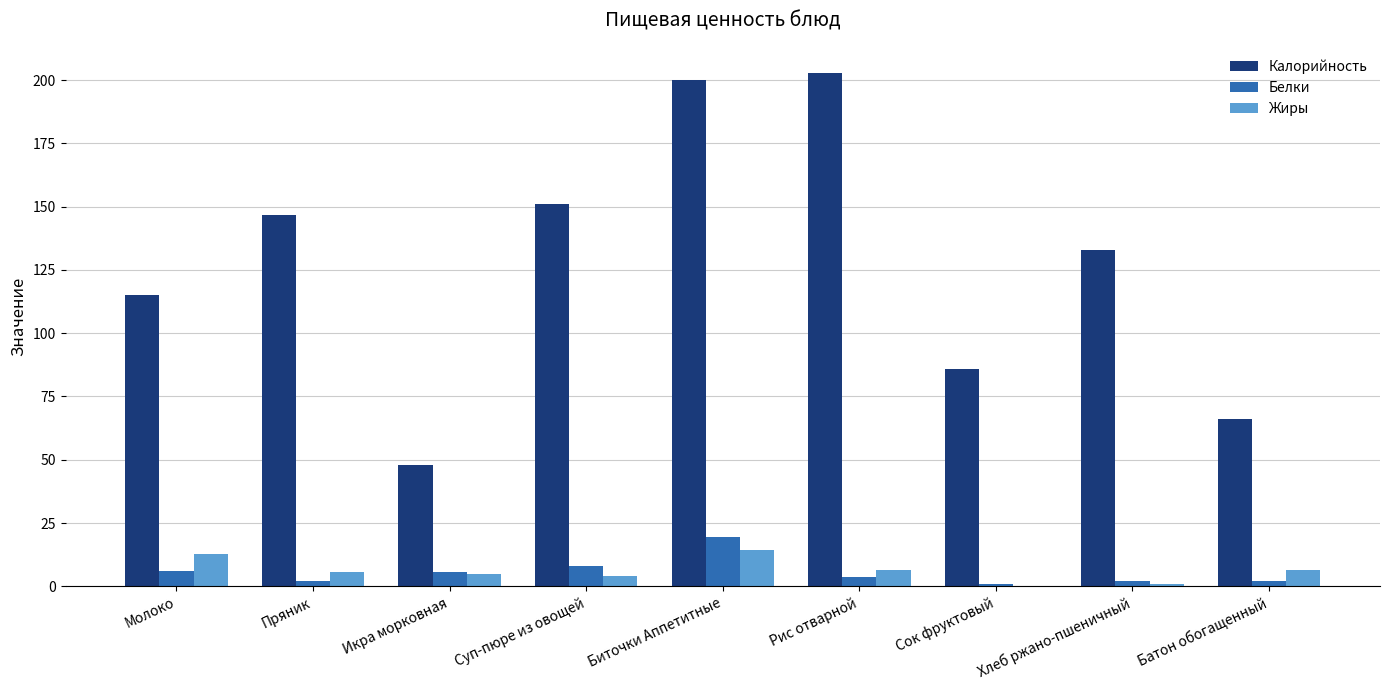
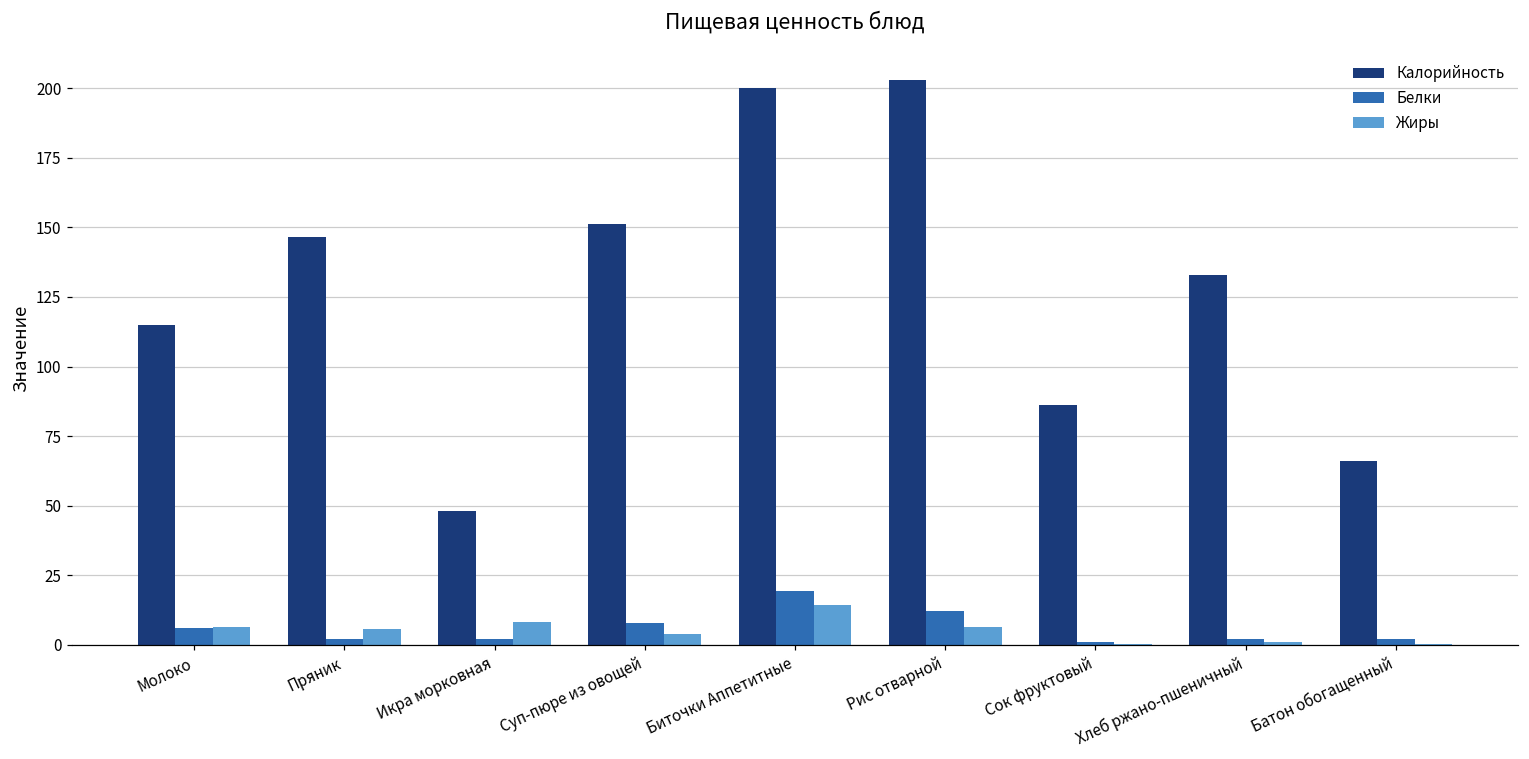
Жиры, Молоко: 13 -> 6
Белки, Икра морковная: 6 -> 2
Жиры, Икра морковная: 5 -> 8
Белки, Рис отварной: 4 -> 12
Жиры, Батон обогащенный: 7 -> 0
